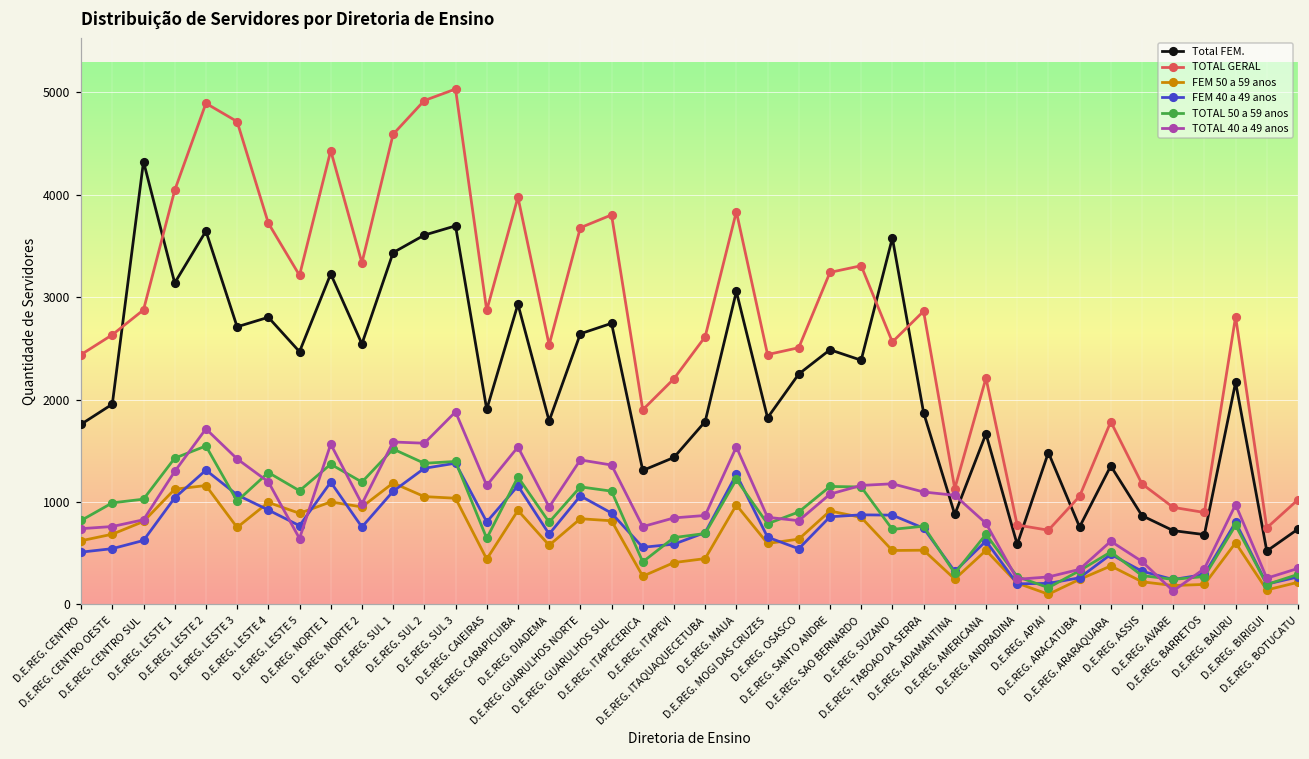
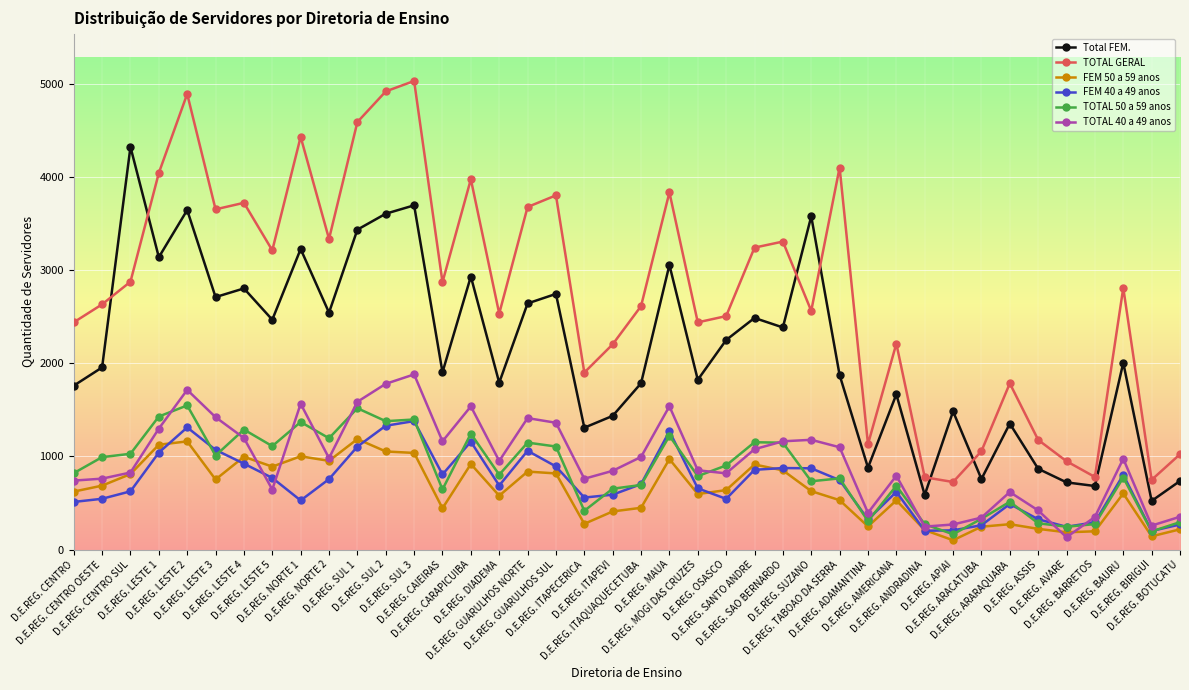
TOTAL GERAL, D.E.REG. LESTE 3: 4700 -> 3700
FEM 40 a 49 anos, D.E.REG. NORTE 1: 1200 -> 500
TOTAL 40 a 49 anos, D.E.REG. SUL 2: 1600 -> 1800
TOTAL 40 a 49 anos, D.E.REG. ITAQUAQUECETUBA: 900 -> 1000
FEM 50 a 59 anos, D.E.REG. SUZANO: 500 -> 600
TOTAL GERAL, D.E.REG. TABOAO DA SERRA: 2900 -> 4100
TOTAL 40 a 49 anos, D.E.REG. ADAMANTINA: 1100 -> 400
FEM 50 a 59 anos, D.E.REG. ARARAQUARA: 400 -> 300
TOTAL GERAL, D.E.REG. BARRETOS: 900 -> 800
Total FEM., D.E.REG. BAURU: 2200 -> 2000
